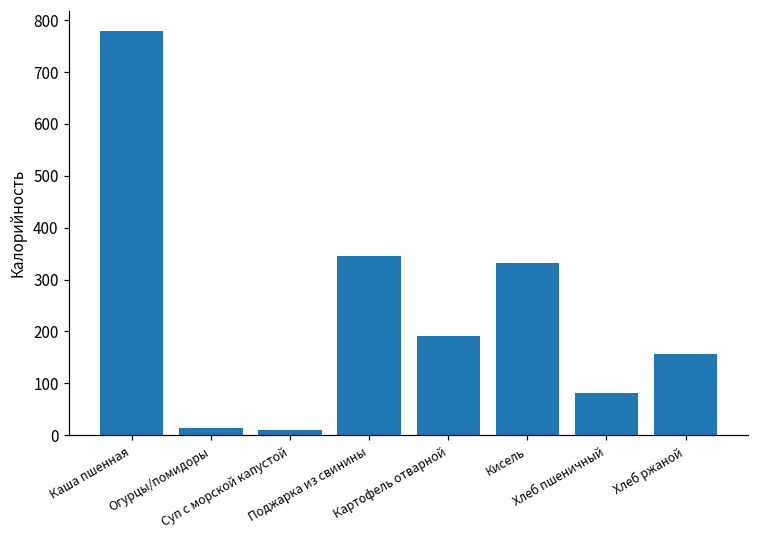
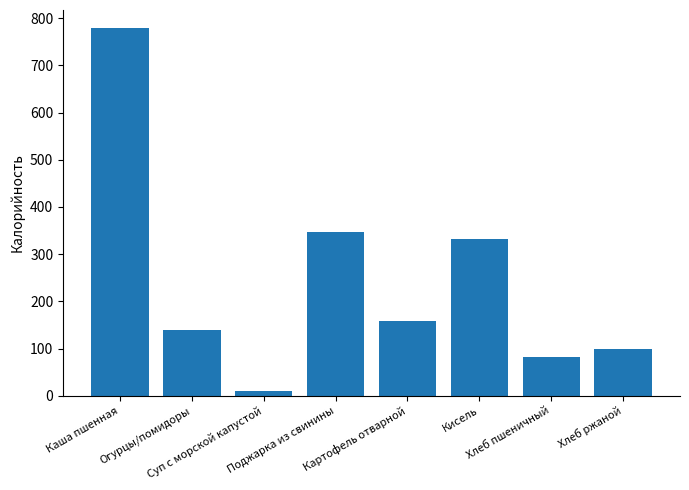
Огурцы/помидоры: 10 -> 140
Картофель отварной: 190 -> 160
Хлеб ржаной: 160 -> 100
